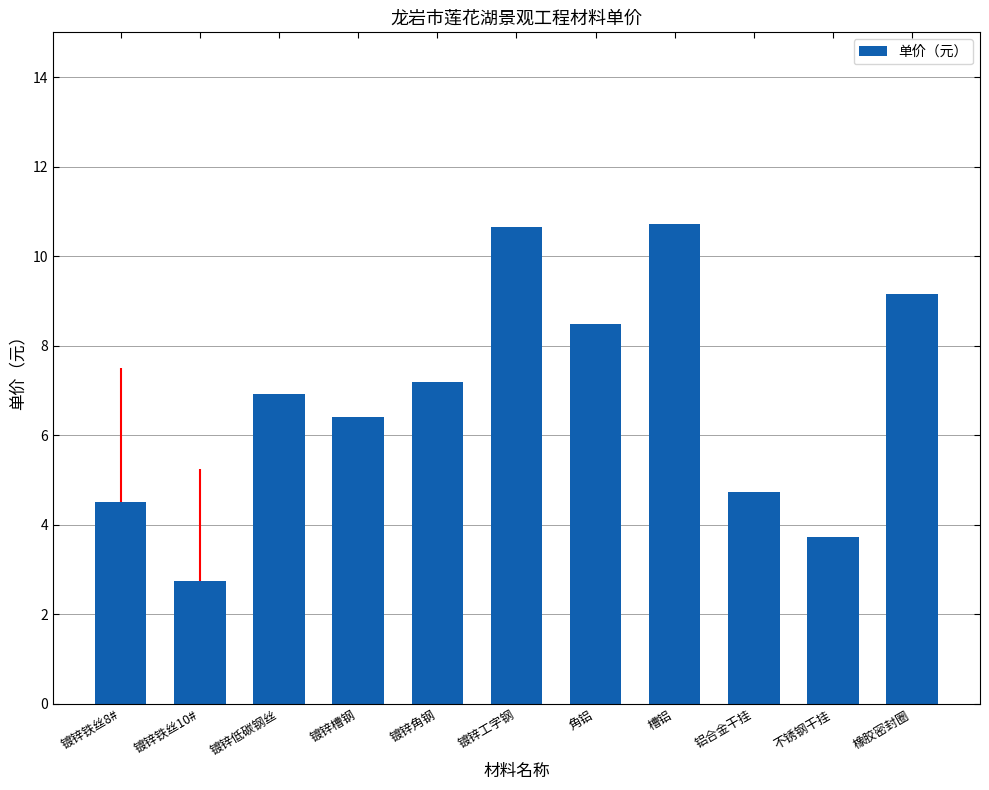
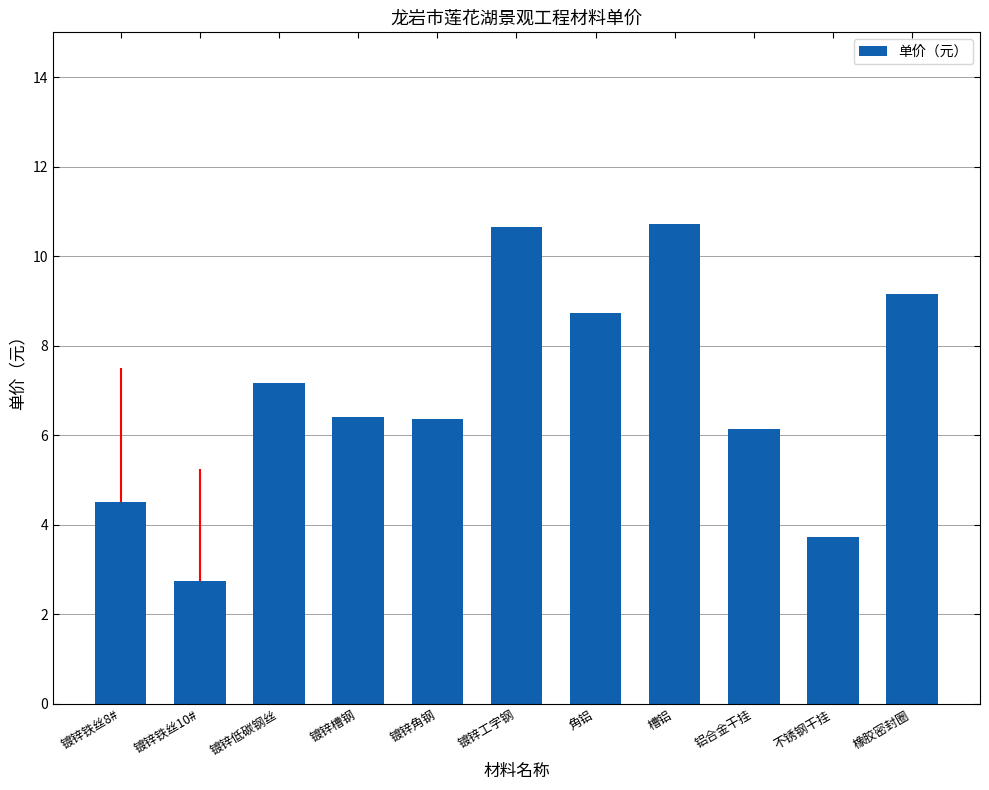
镀锌低碳钢丝: 6.9 -> 7.2
镀锌角钢: 7.2 -> 6.4
角铝: 8.5 -> 8.7
铝合金干挂: 4.7 -> 6.1
